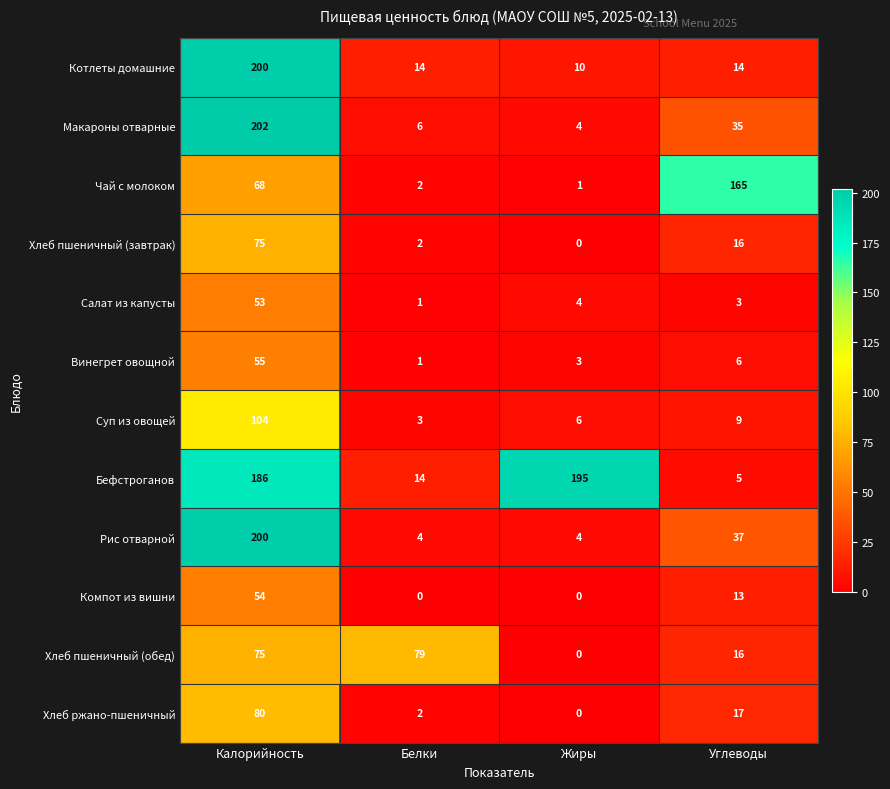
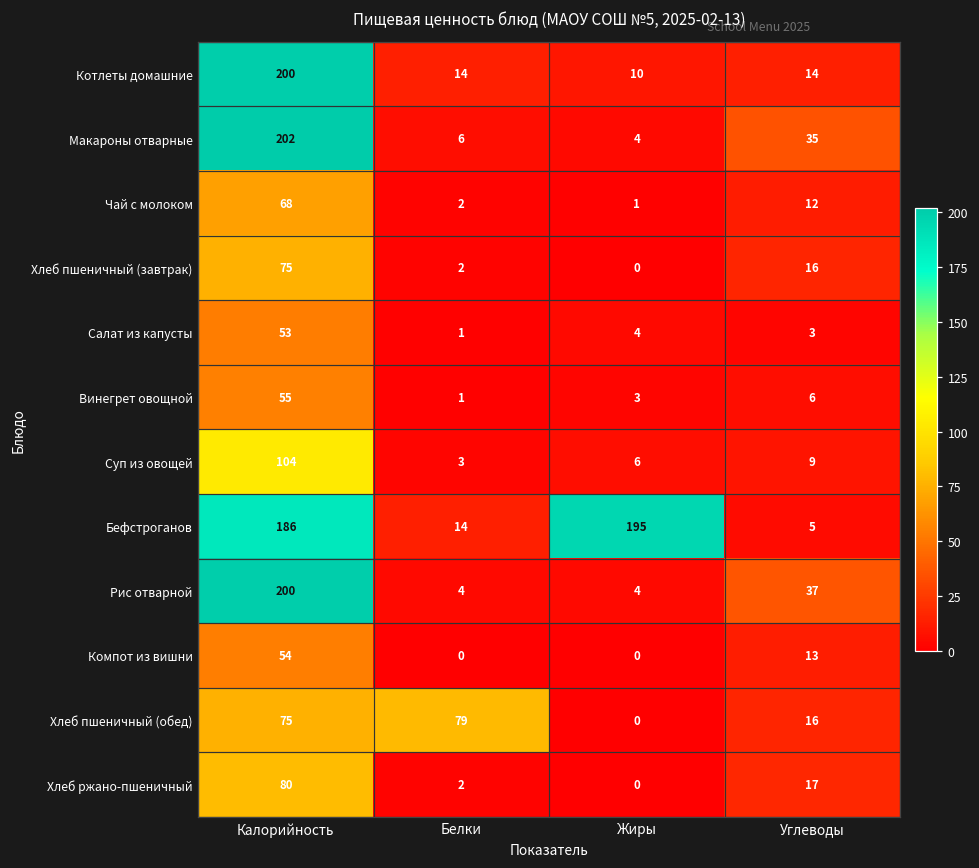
Чай с молоком, Углеводы: 165 -> 12
